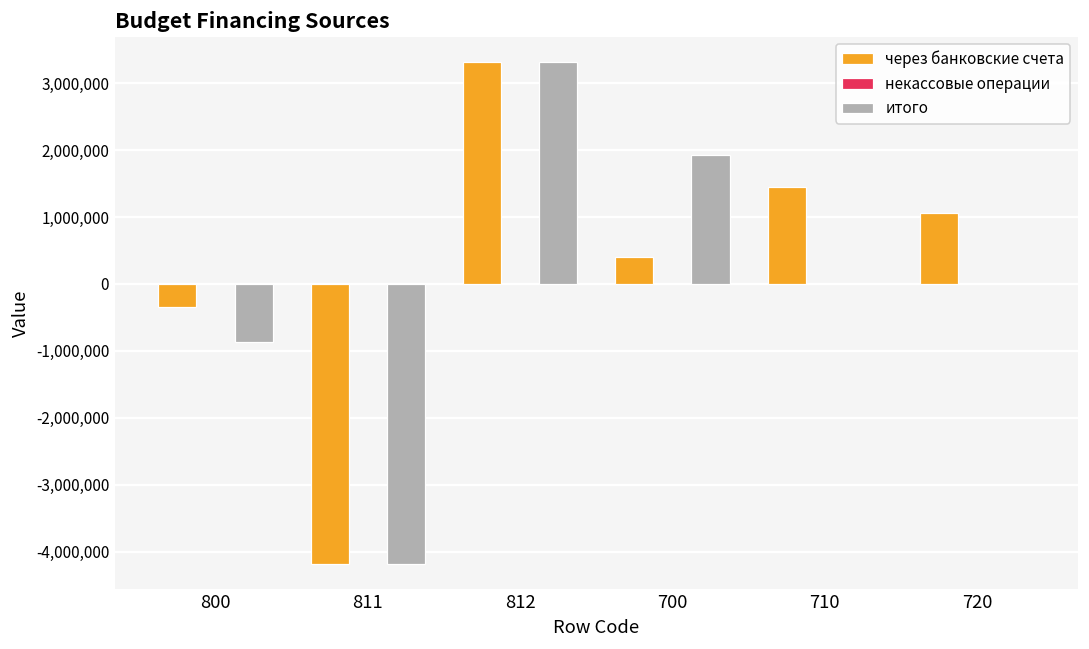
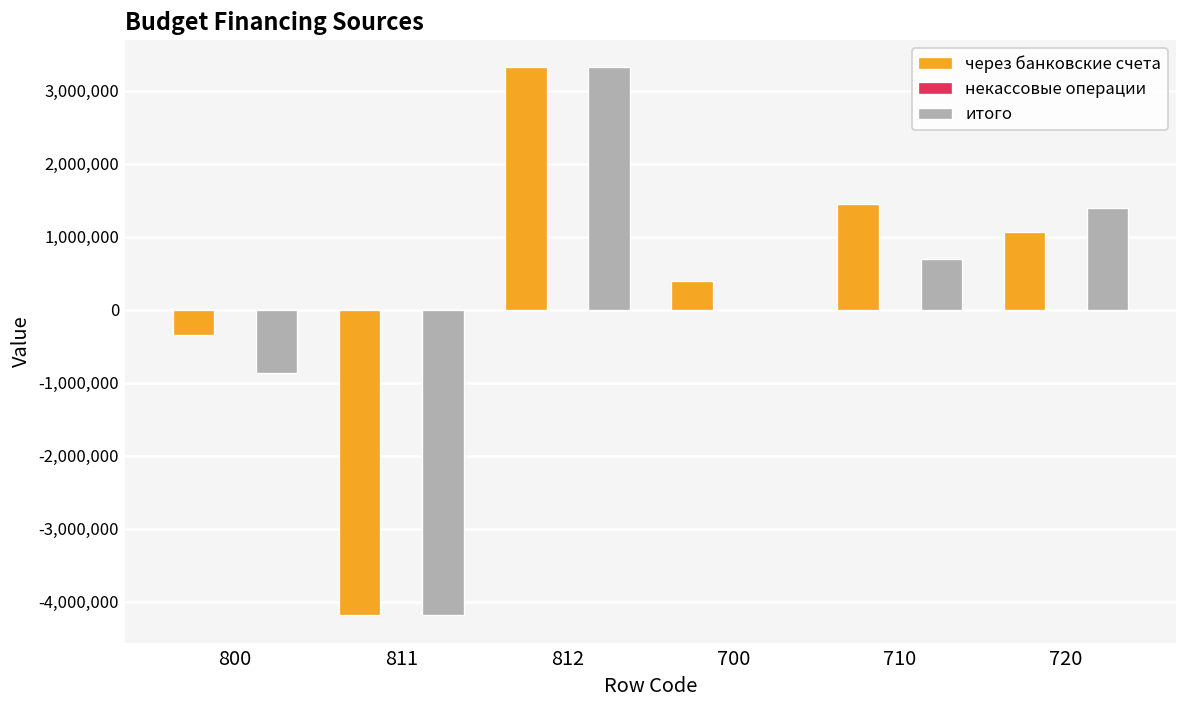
итого, 700: 1,900,000 -> 0
итого, 710: 0 -> 700,000
итого, 720: 0 -> 1,400,000
